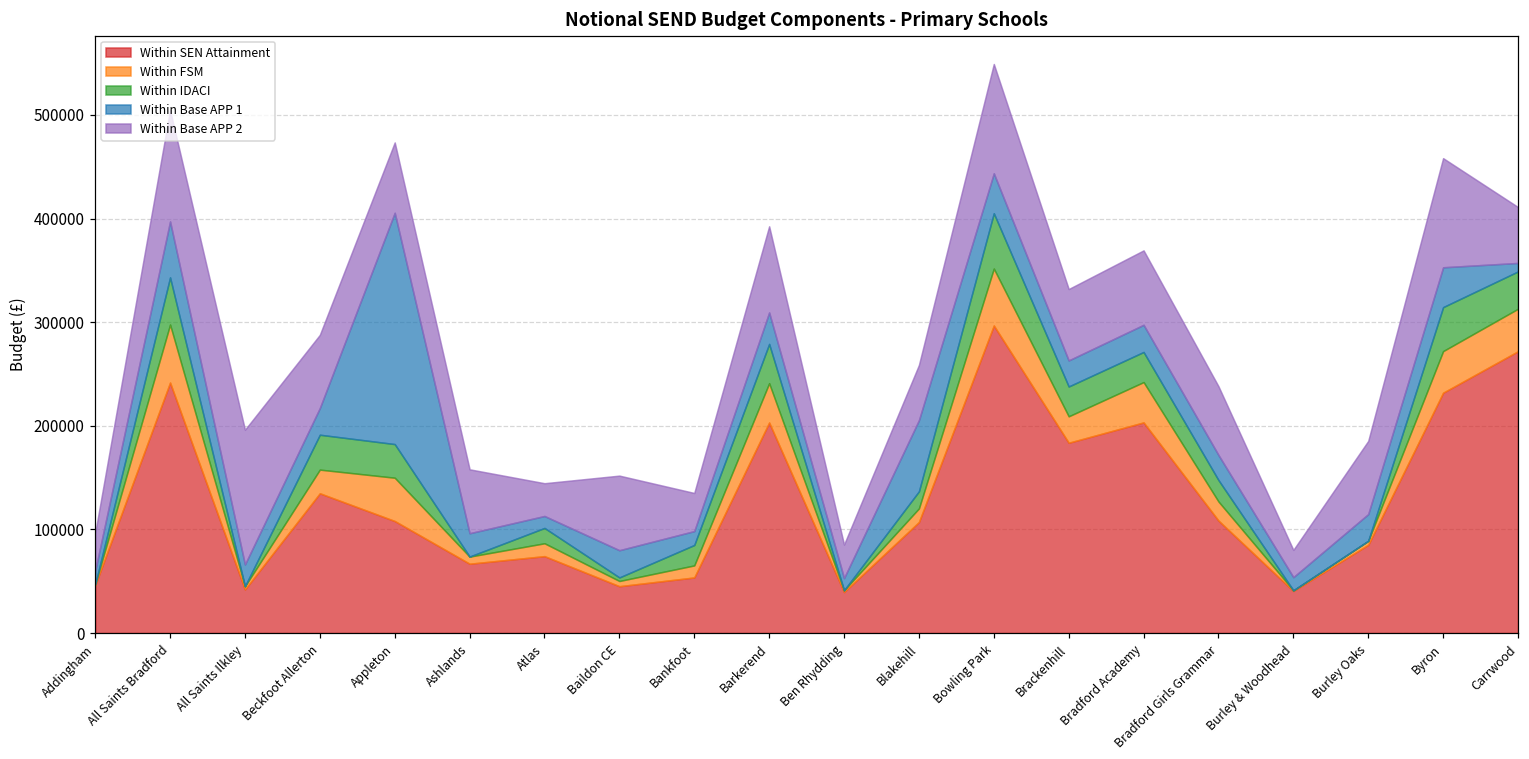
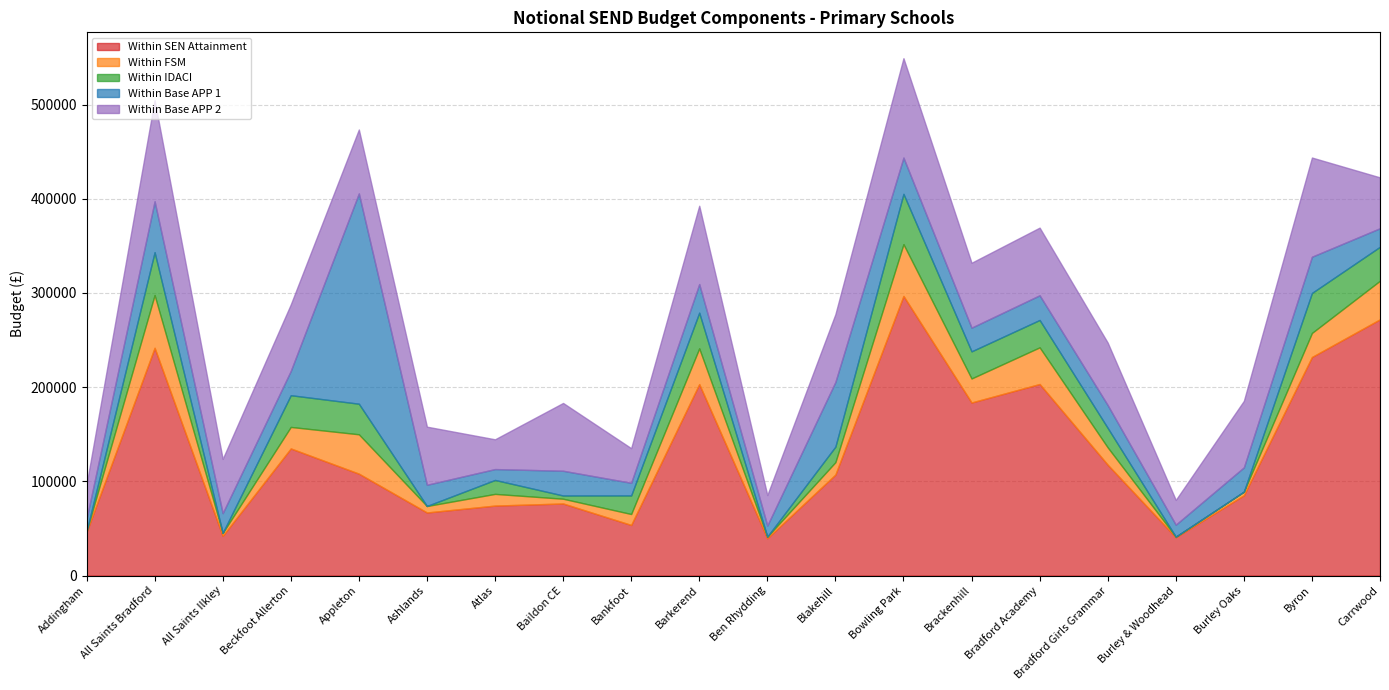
Within Base APP 2, All Saints Ilkley: 130000 -> 60000
Within SEN Attainment, Baildon CE: 50000 -> 80000
Within Base APP 2, Blakehill: 50000 -> 70000
Within SEN Attainment, Bradford Girls Grammar: 110000 -> 120000
Within FSM, Byron: 40000 -> 30000
Within Base APP 1, Carrwood: 10000 -> 20000
